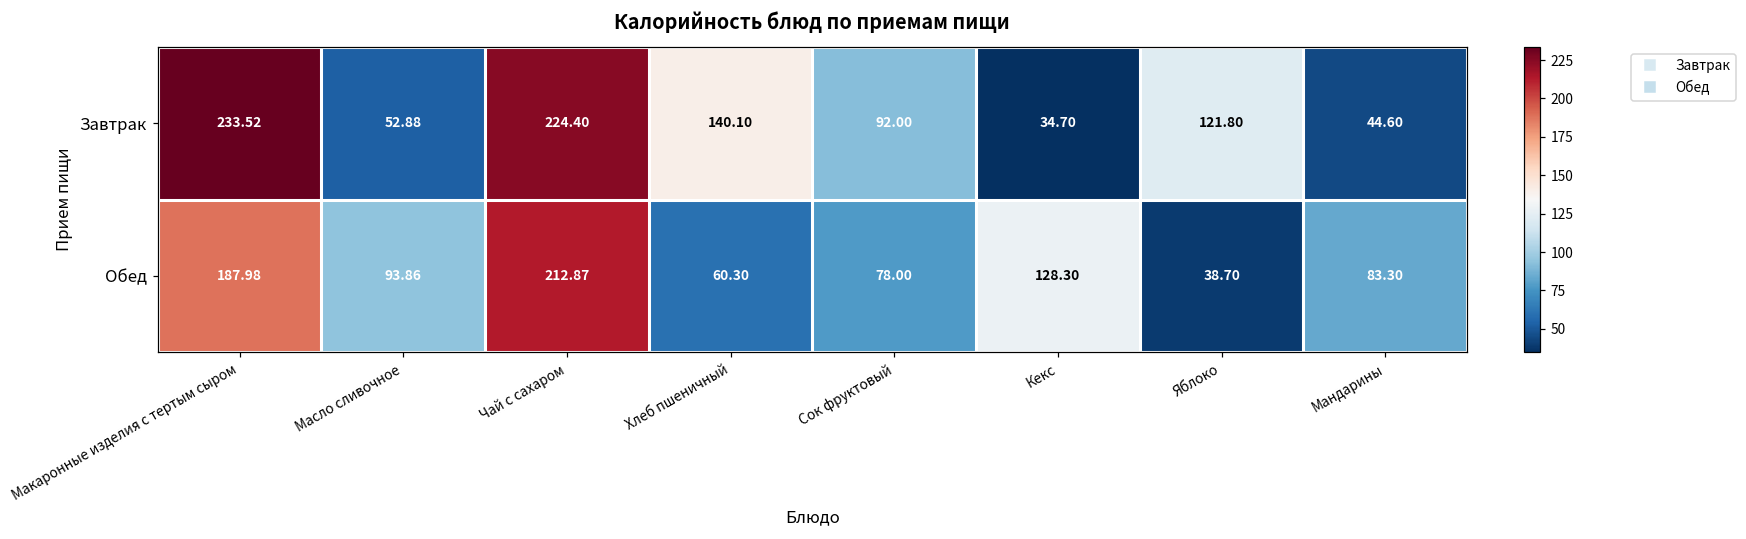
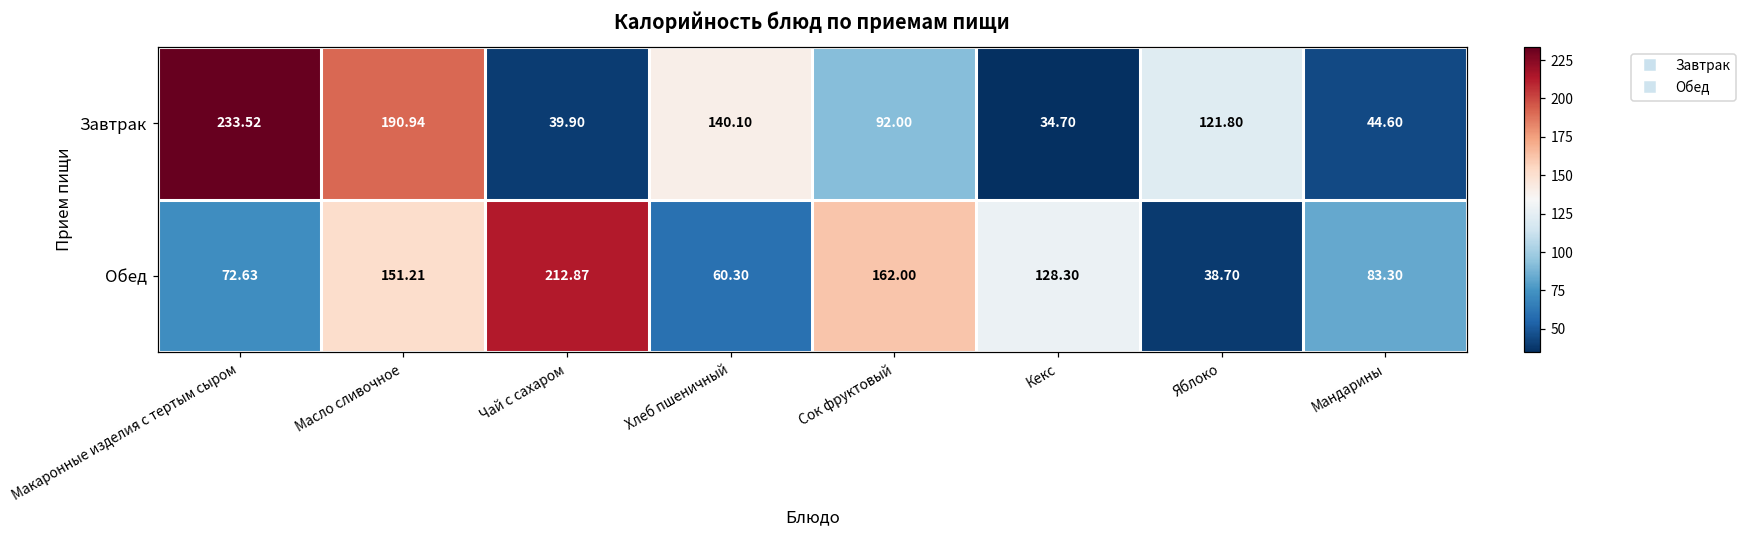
Завтрак, Масло сливочное: 52.88 -> 190.94
Завтрак, Чай с сахаром: 224.40 -> 39.90
Обед, Макаронные изделия с тертым сыром: 187.98 -> 72.63
Обед, Масло сливочное: 93.86 -> 151.21
Обед, Сок фруктовый: 78.00 -> 162.00
